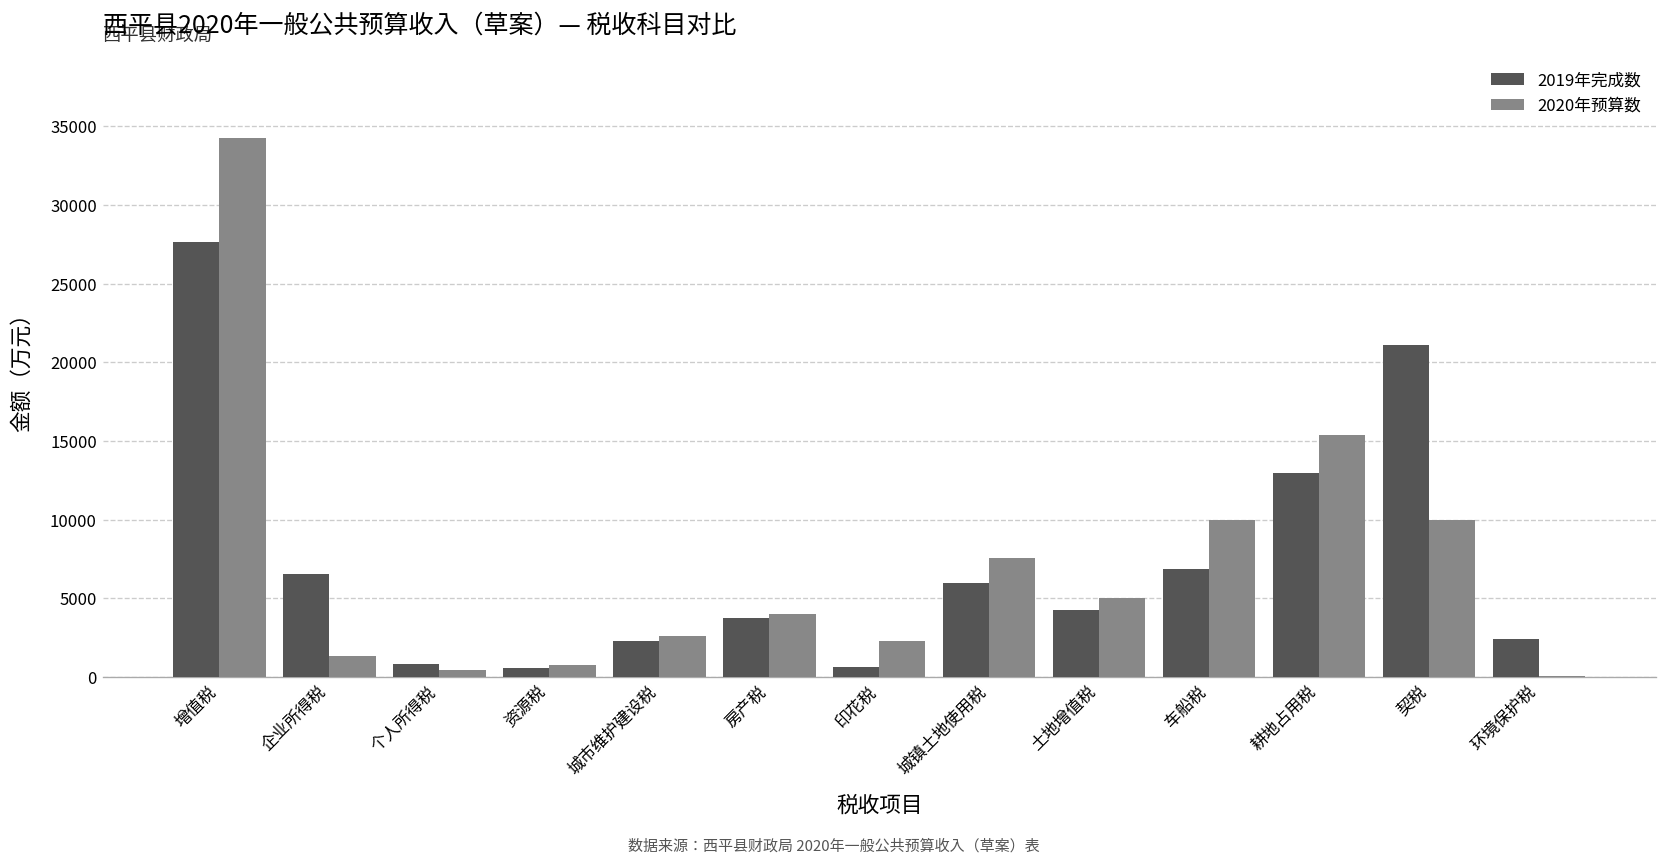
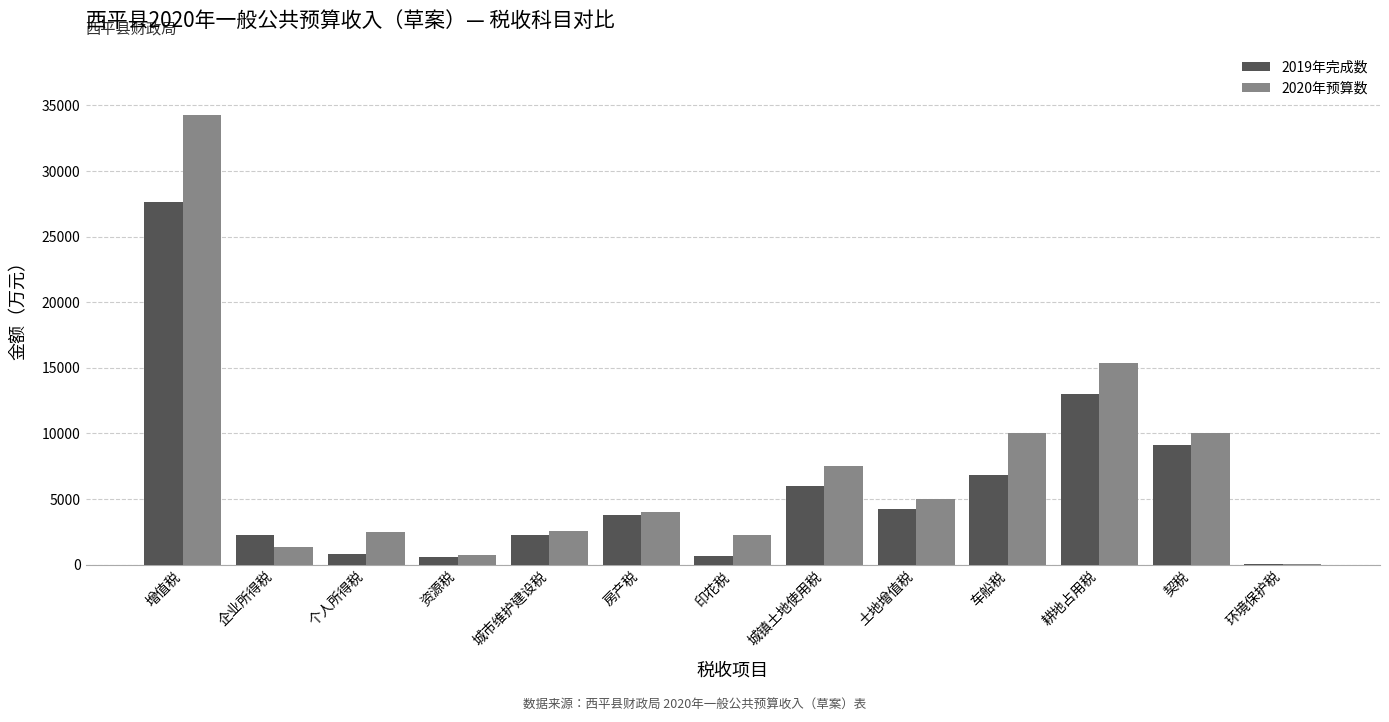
2019年完成数, 企业所得税: 6500 -> 2300
2020年预算数, 个人所得税: 500 -> 2500
2019年完成数, 契税: 21100 -> 9100
2019年完成数, 环境保护税: 2500 -> 0
